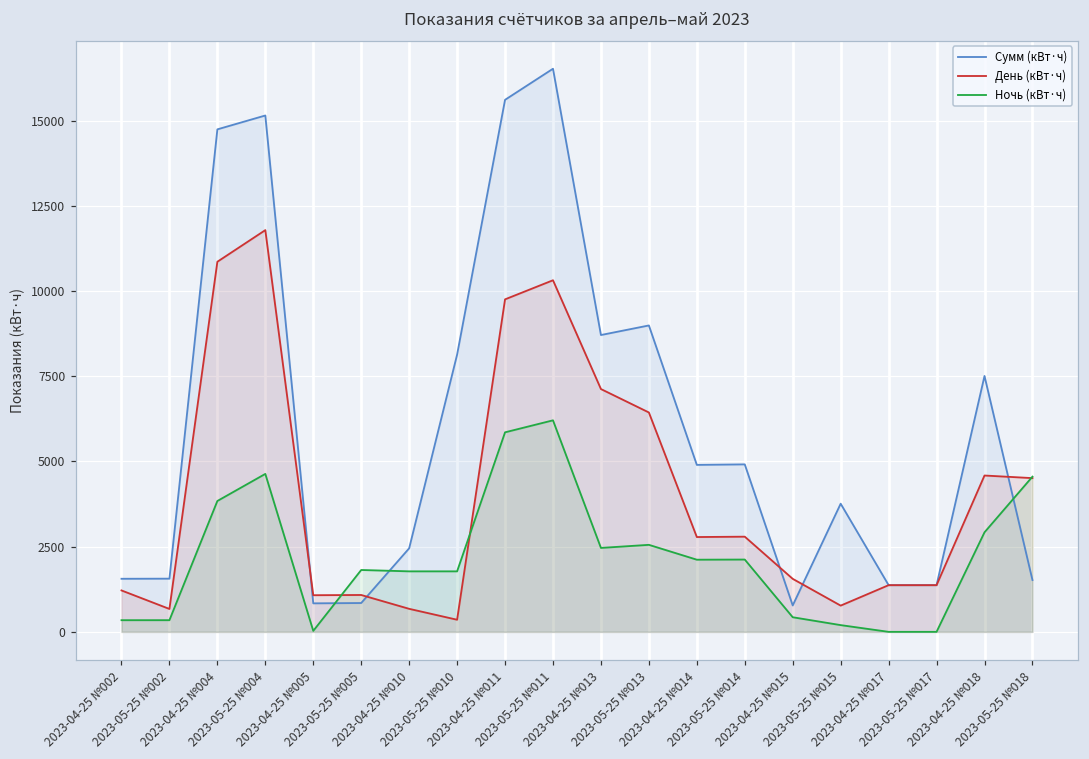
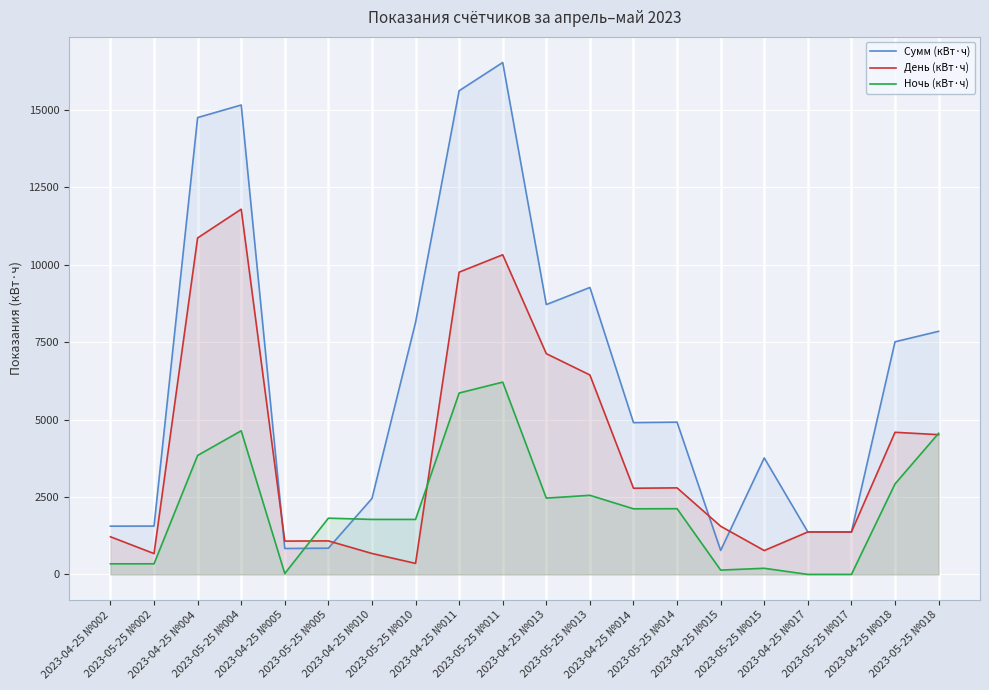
Сумм (кВт·ч), 2023-05-25 №013: 9000 -> 9300
Ночь (кВт·ч), 2023-04-25 №015: 400 -> 100
Сумм (кВт·ч), 2023-05-25 №018: 1500 -> 7800
